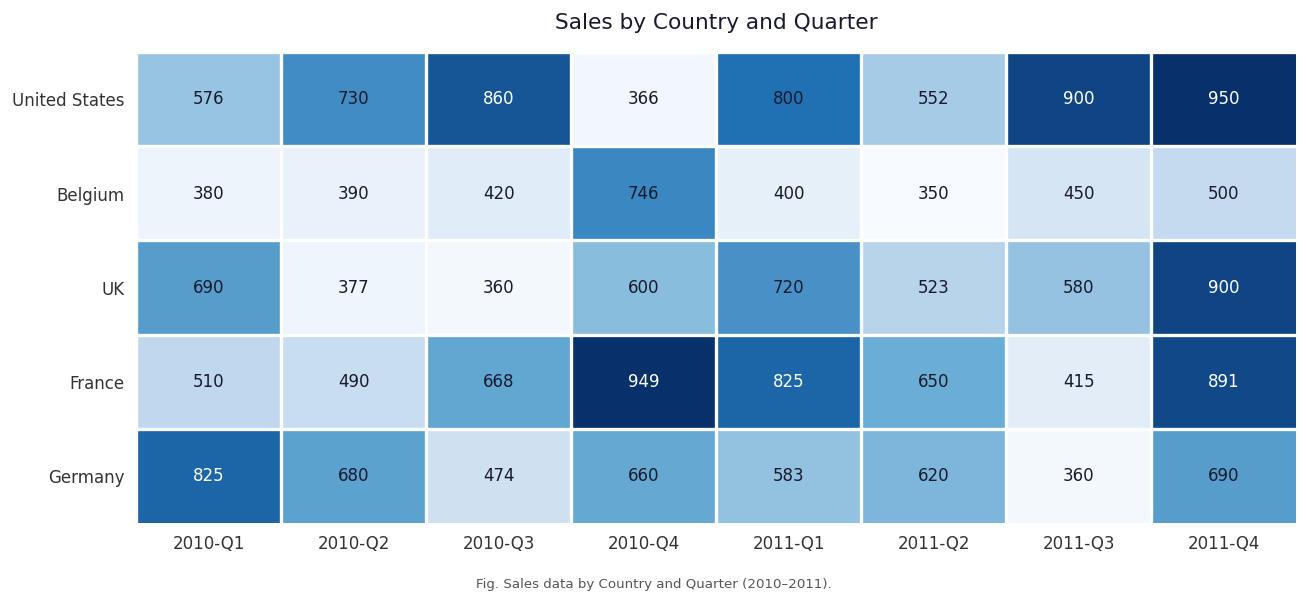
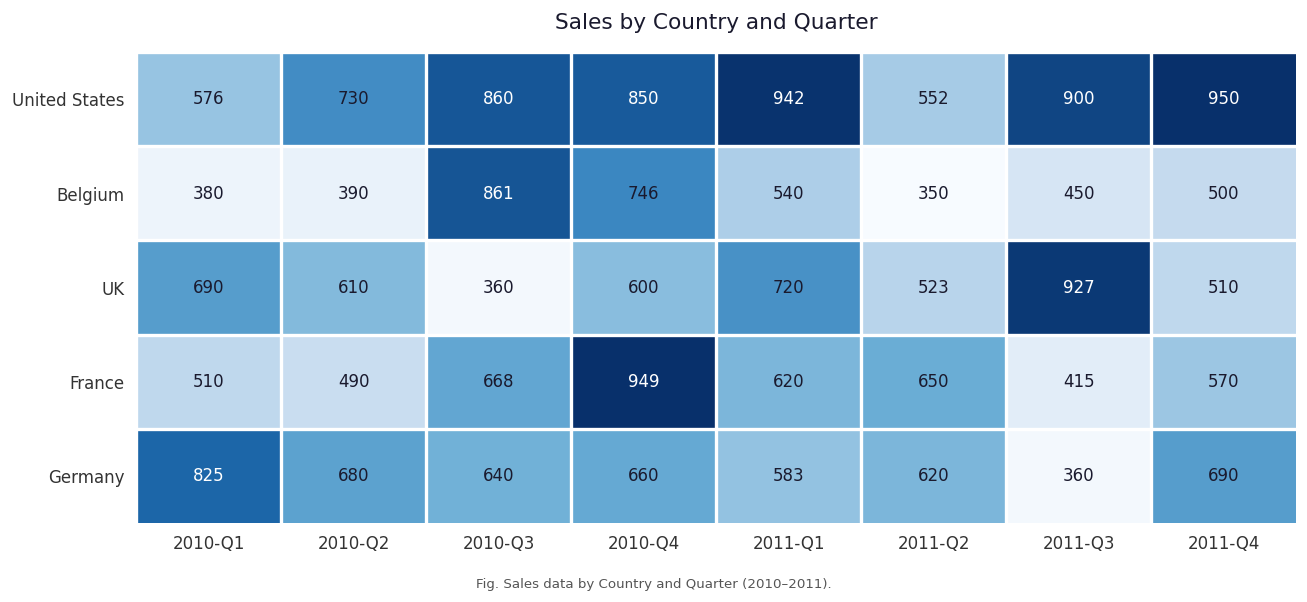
United States, 2010-Q4: 366 -> 850
United States, 2011-Q1: 800 -> 942
Belgium, 2010-Q3: 420 -> 861
Belgium, 2011-Q1: 400 -> 540
UK, 2010-Q2: 377 -> 610
UK, 2011-Q3: 580 -> 927
UK, 2011-Q4: 900 -> 510
France, 2011-Q1: 825 -> 620
France, 2011-Q4: 891 -> 570
Germany, 2010-Q3: 474 -> 640
